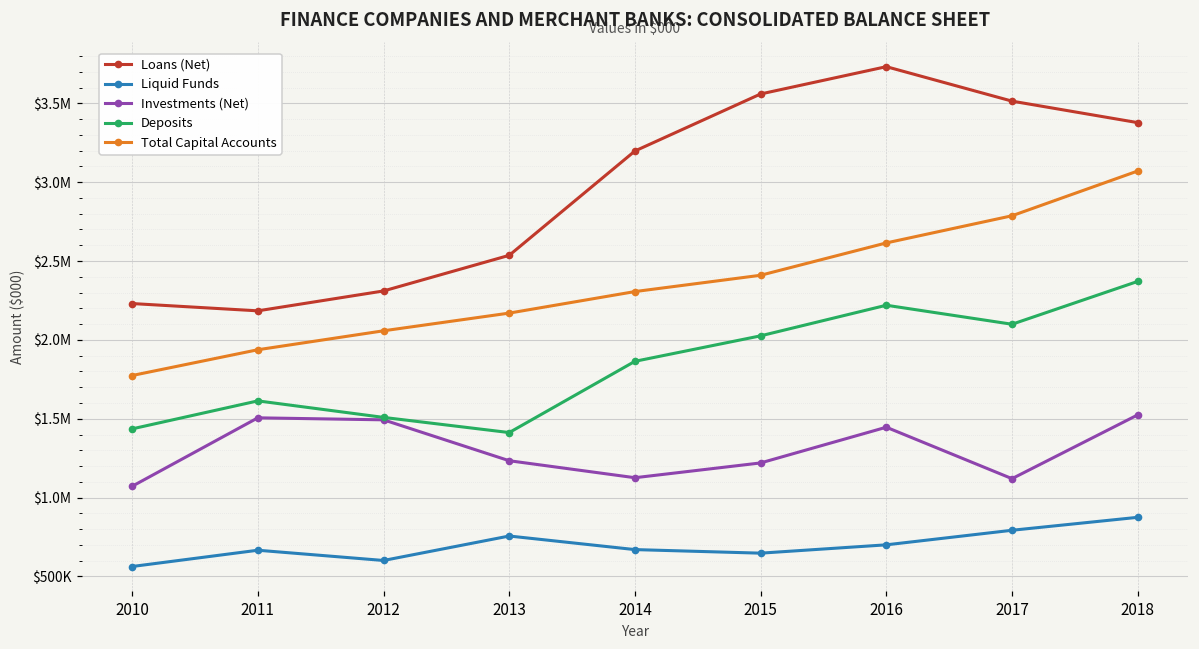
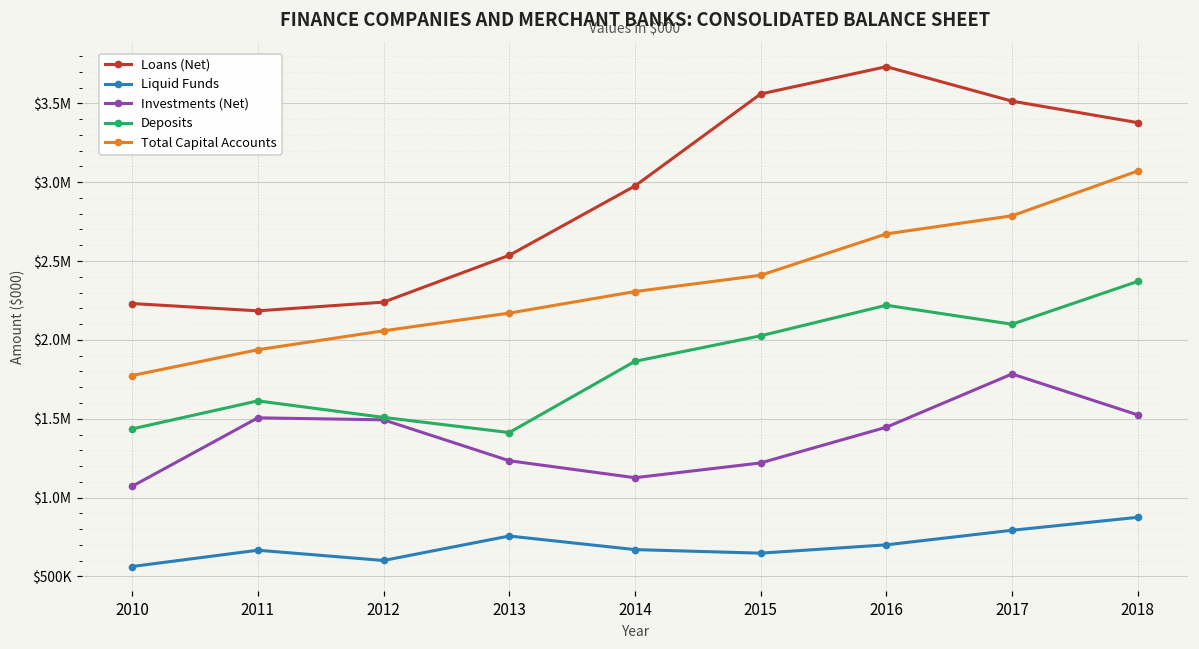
Loans (Net), 2012: $2310000 -> $2240000
Loans (Net), 2014: $3200000 -> $2980000
Total Capital Accounts, 2016: $2610000 -> $2670000
Investments (Net), 2017: $1120000 -> $1780000
